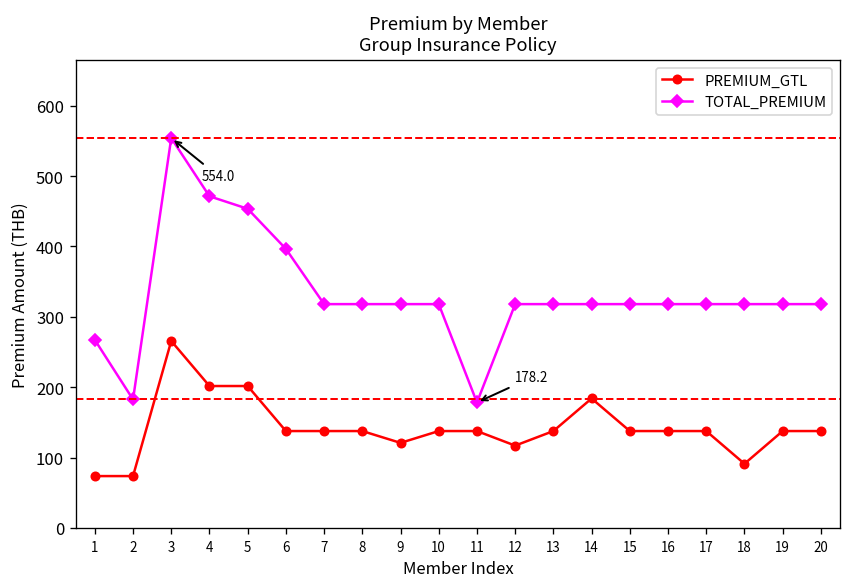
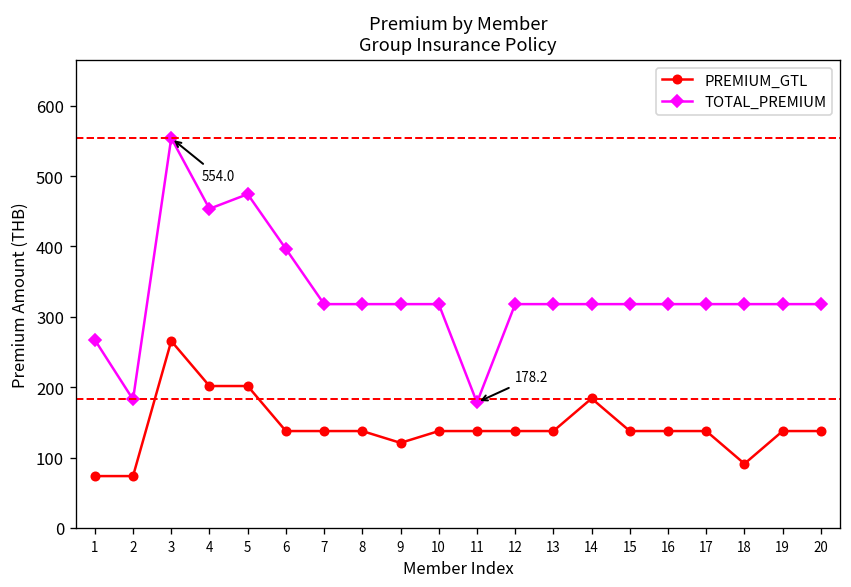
TOTAL_PREMIUM, 4: 470 -> 450
TOTAL_PREMIUM, 5: 450 -> 470
PREMIUM_GTL, 12: 120 -> 140
